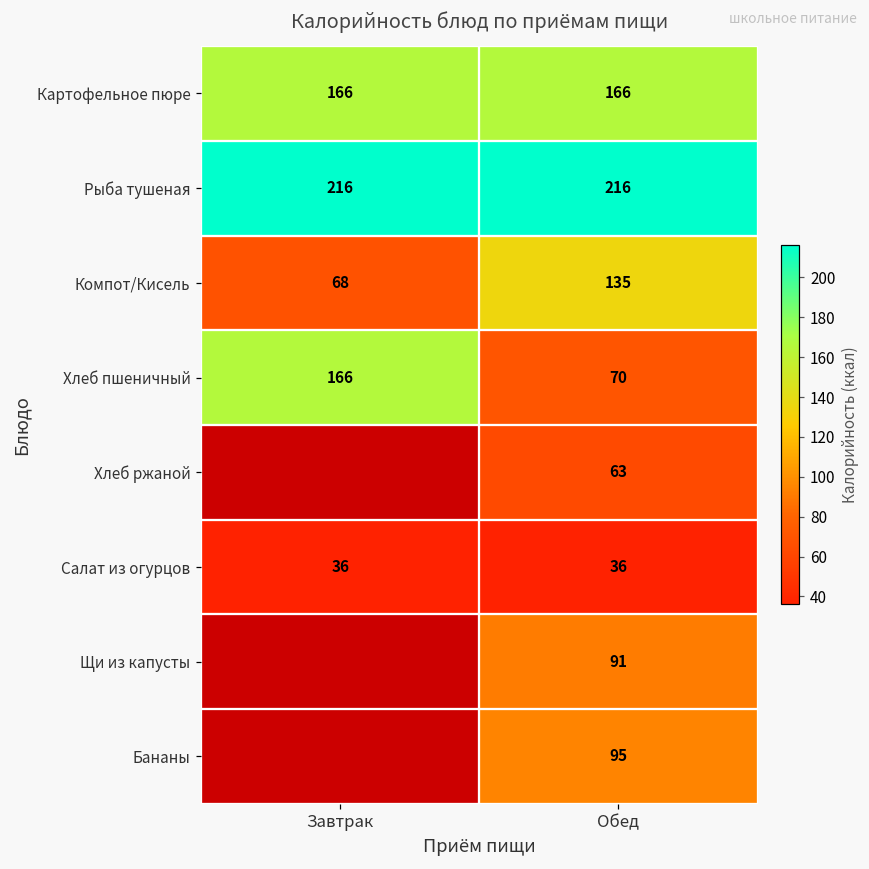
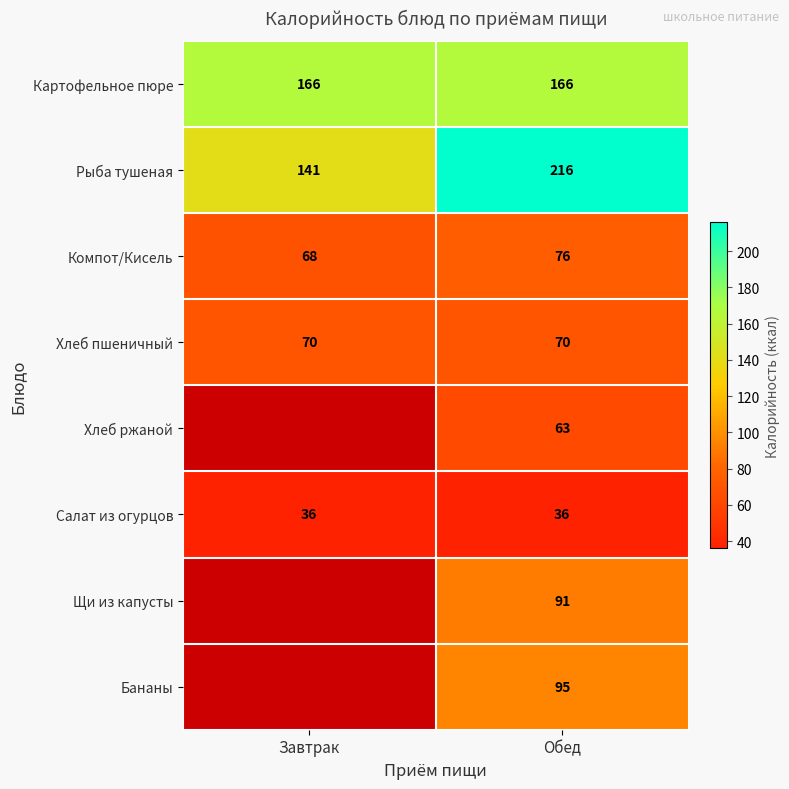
Рыба тушеная, Завтрак: 216 -> 141
Компот/Кисель, Обед: 135 -> 76
Хлеб пшеничный, Завтрак: 166 -> 70
